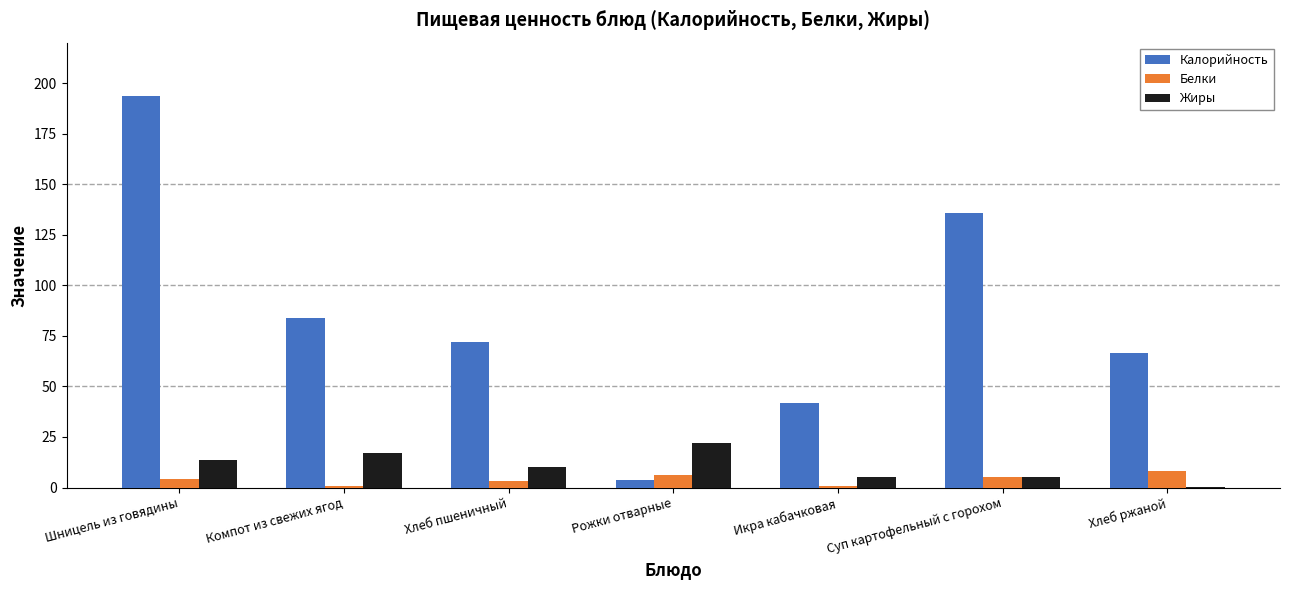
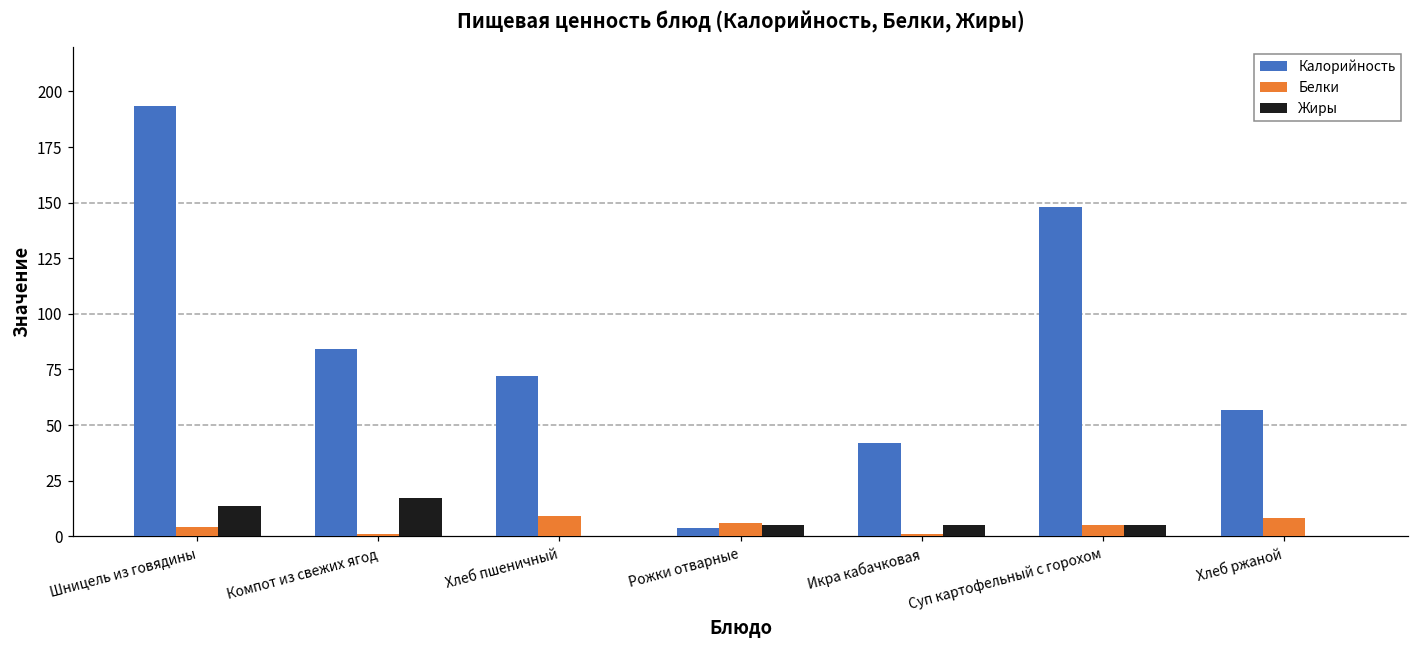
Белки, Хлеб пшеничный: 3 -> 9
Жиры, Хлеб пшеничный: 10 -> 0
Жиры, Рожки отварные: 22 -> 5
Калорийность, Суп картофельный с горохом: 136 -> 148
Калорийность, Хлеб ржаной: 67 -> 57
